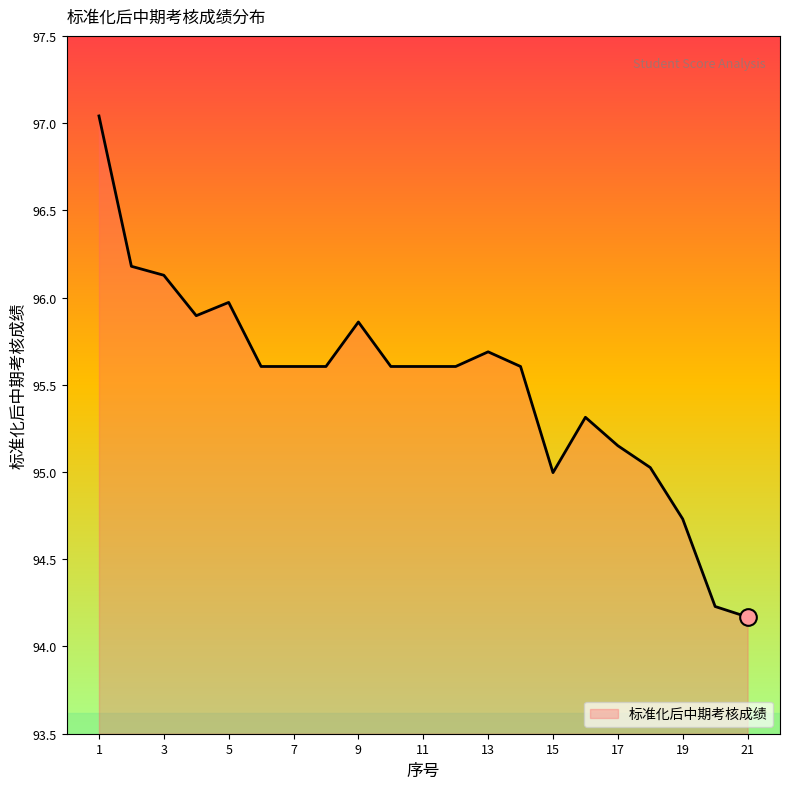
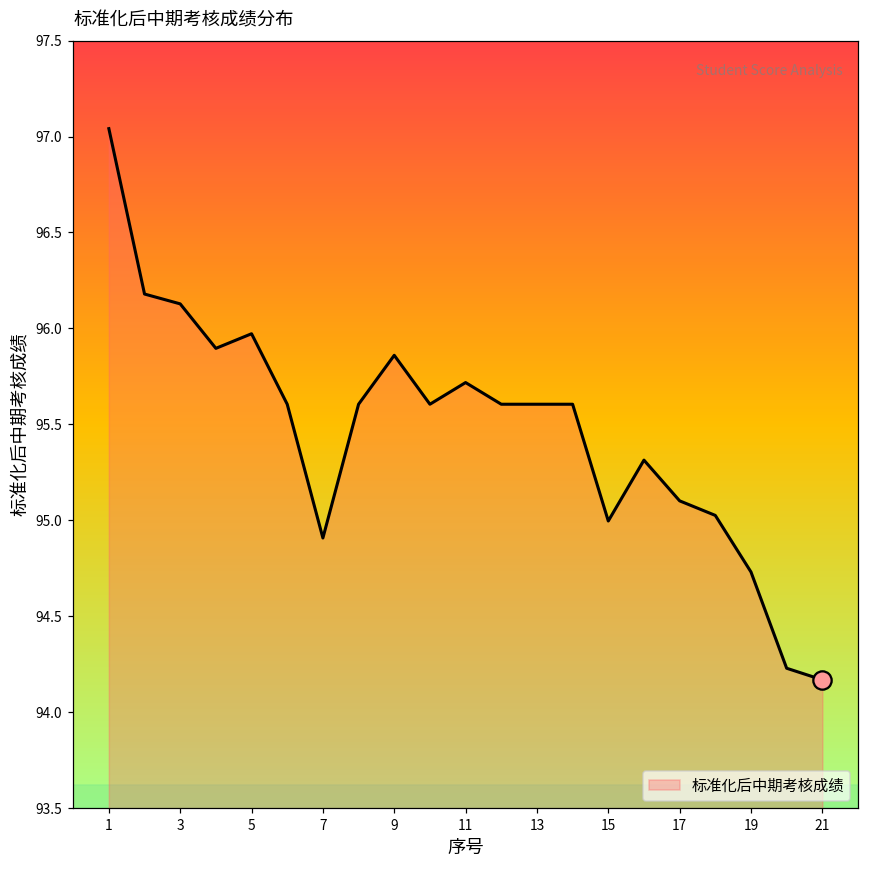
标准化后中期考核成绩, 7: 95.61 -> 94.91
标准化后中期考核成绩, 11: 95.61 -> 95.72
标准化后中期考核成绩, 13: 95.69 -> 95.61
标准化后中期考核成绩, 17: 95.15 -> 95.10
